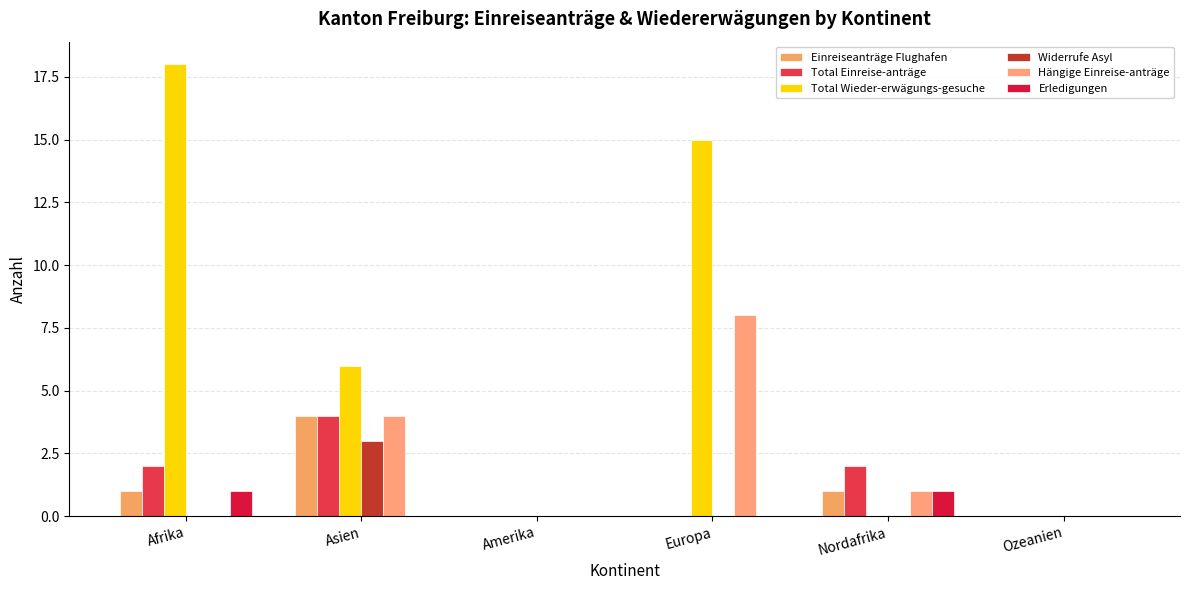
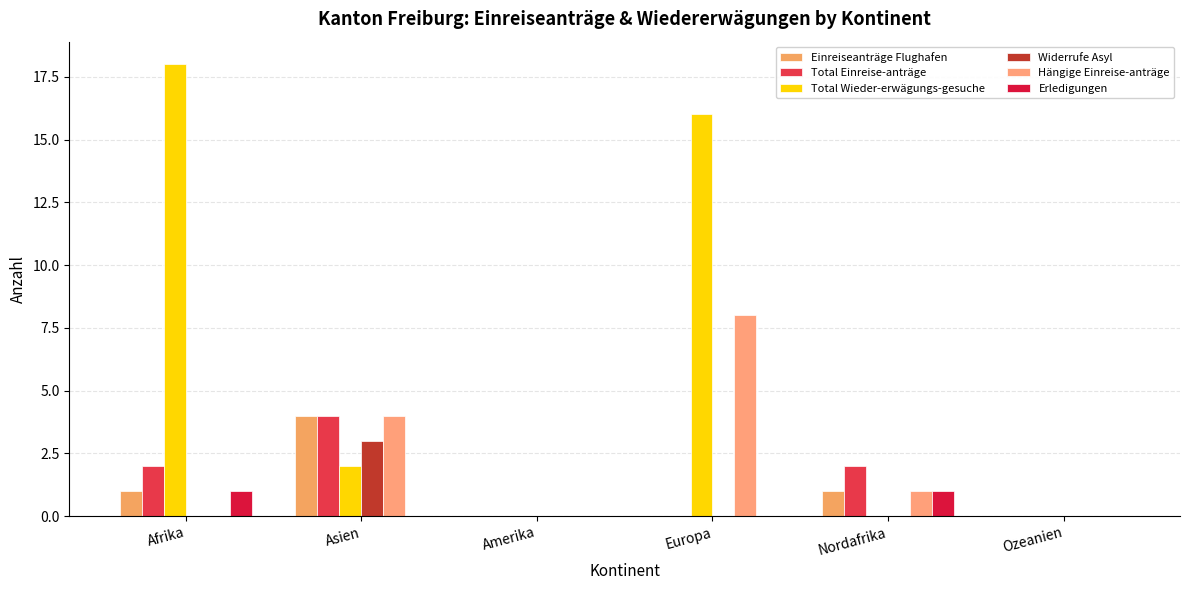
Total Wieder-erwägungs-gesuche, Asien: 6 -> 2
Total Wieder-erwägungs-gesuche, Europa: 15 -> 16
